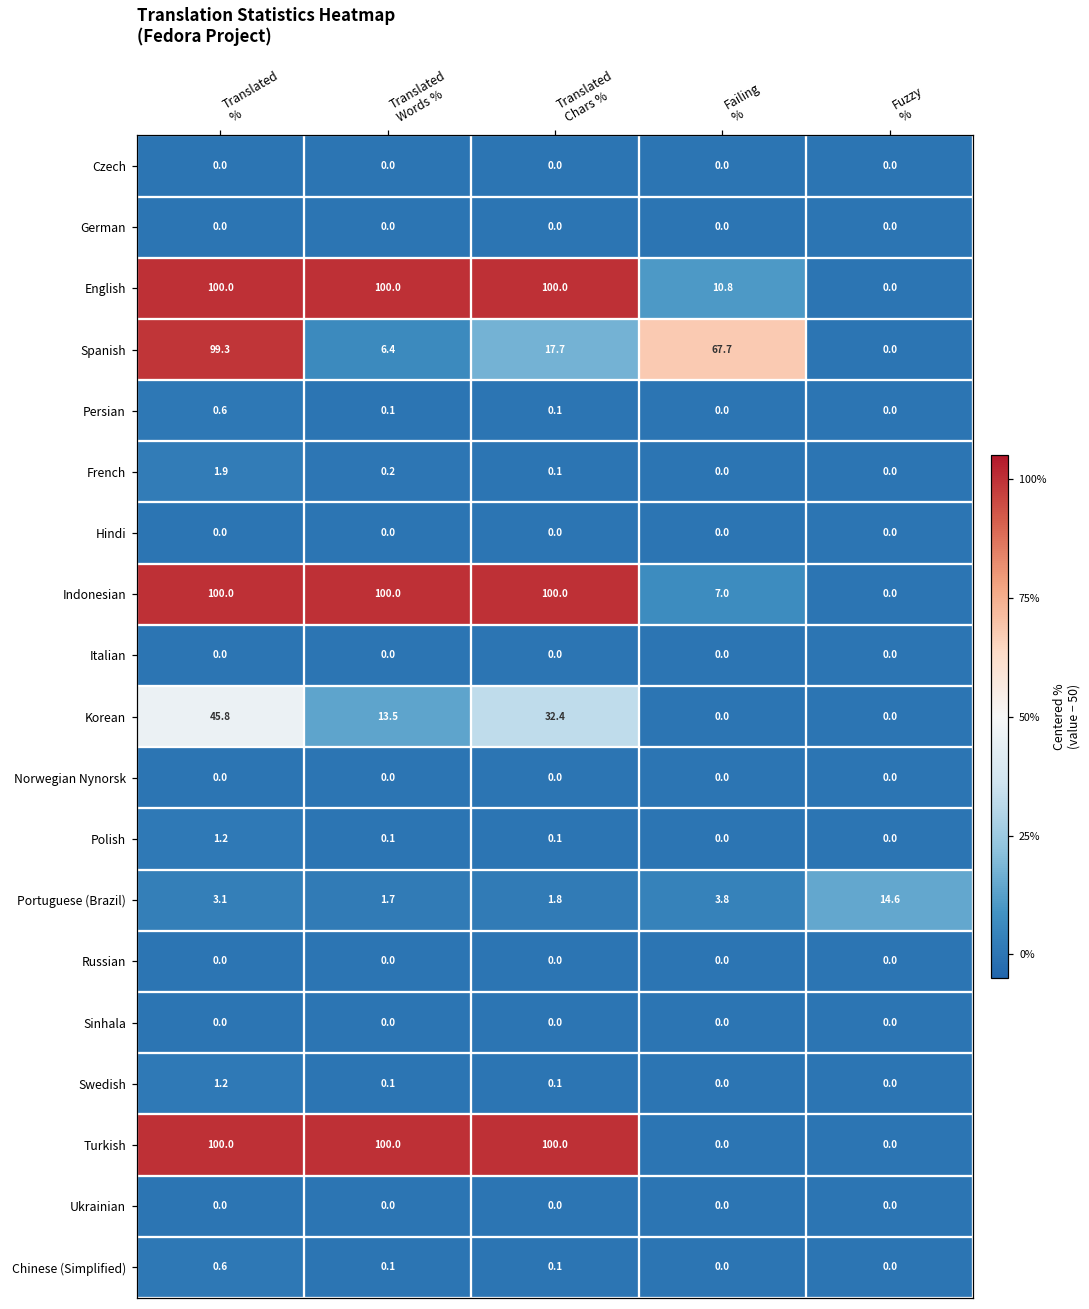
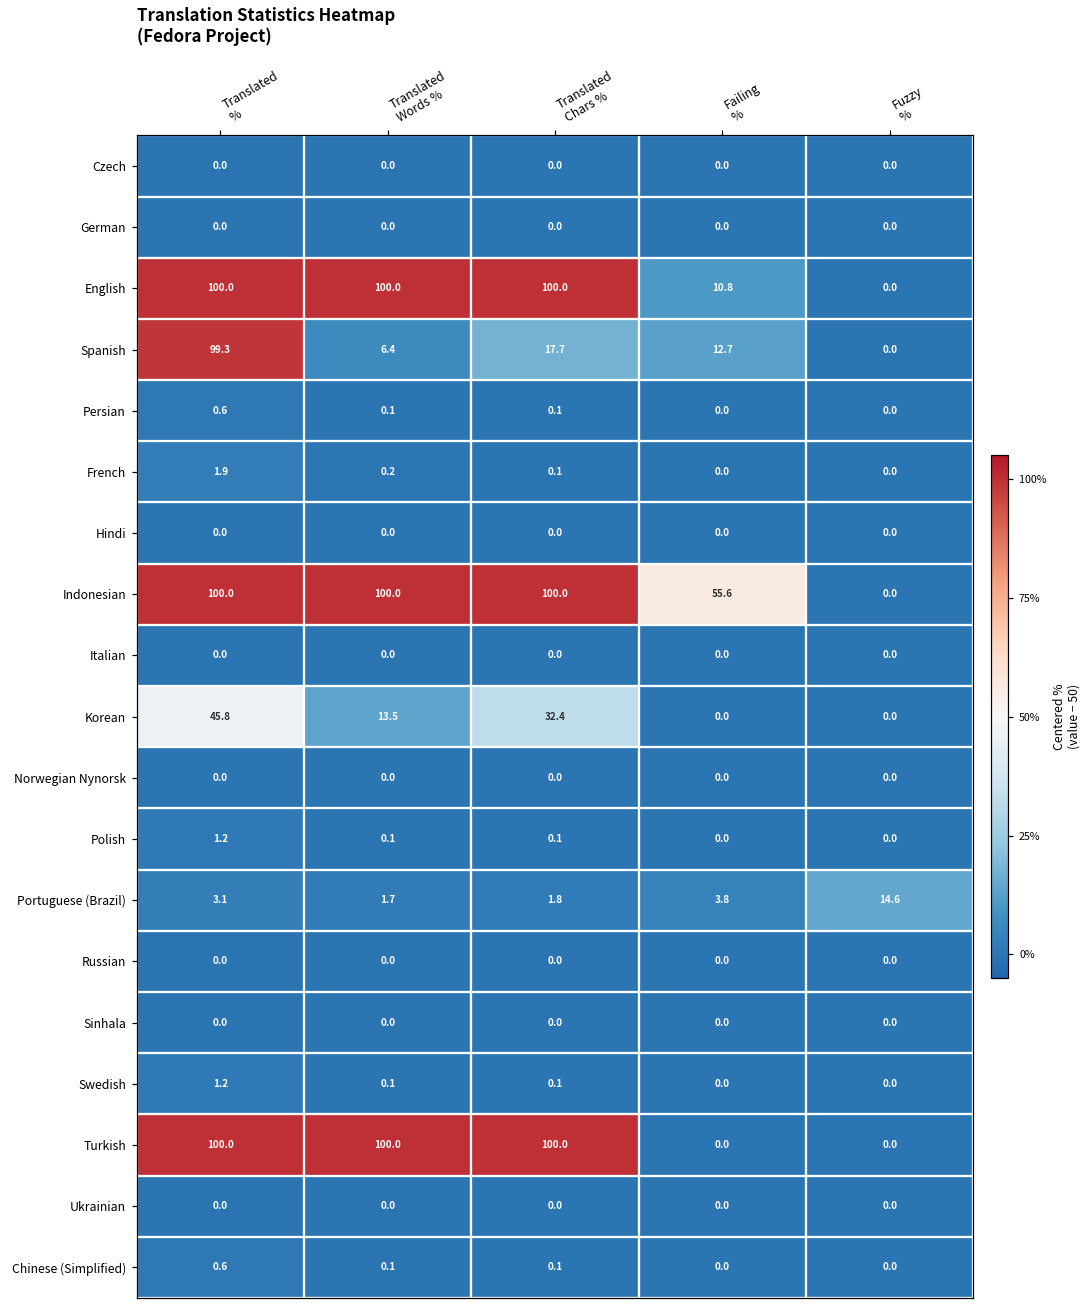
Spanish, Failing %: 67.7 -> 12.7
Indonesian, Failing %: 7.0 -> 55.6
